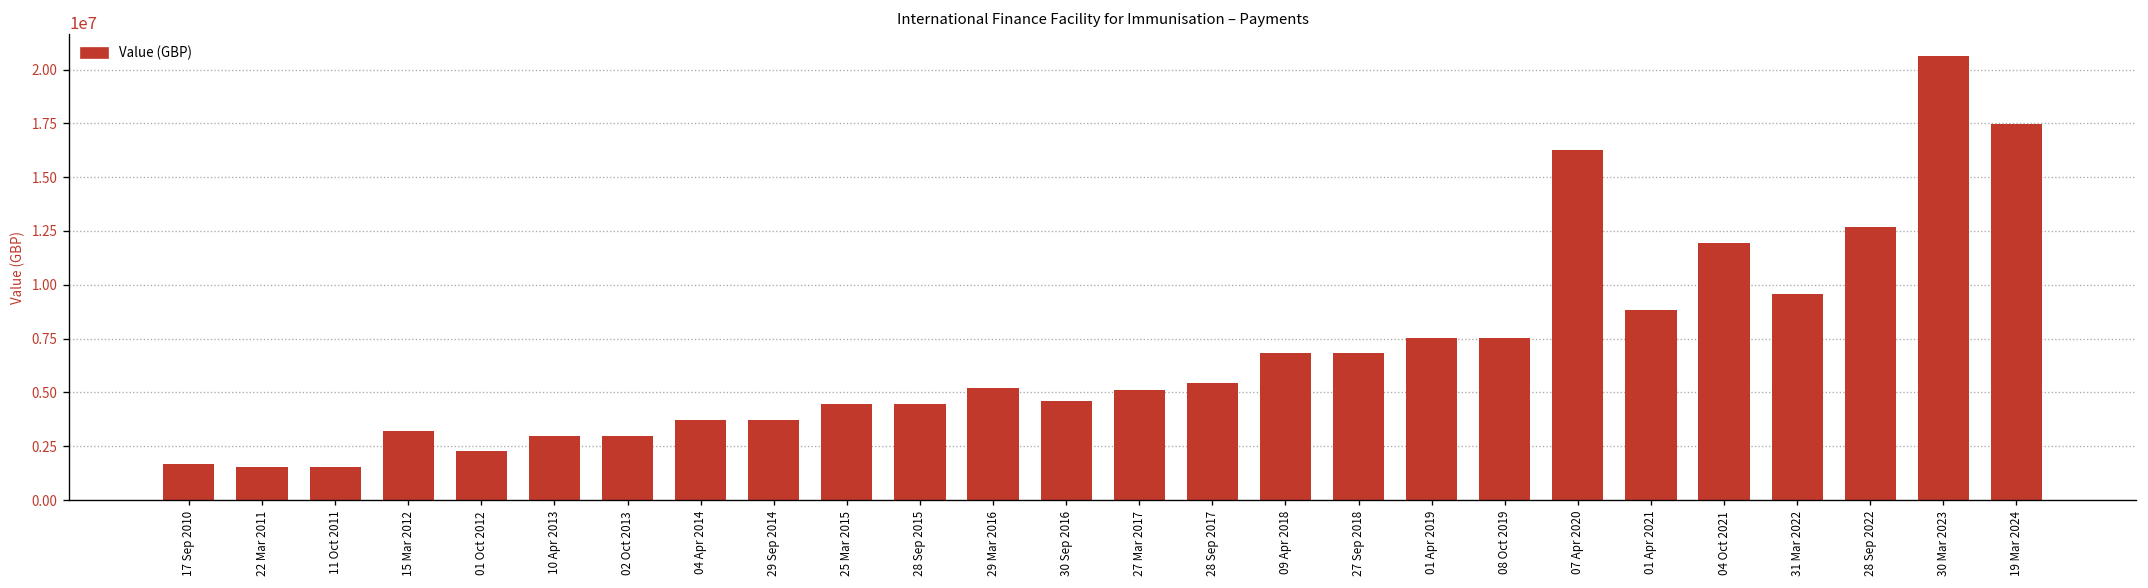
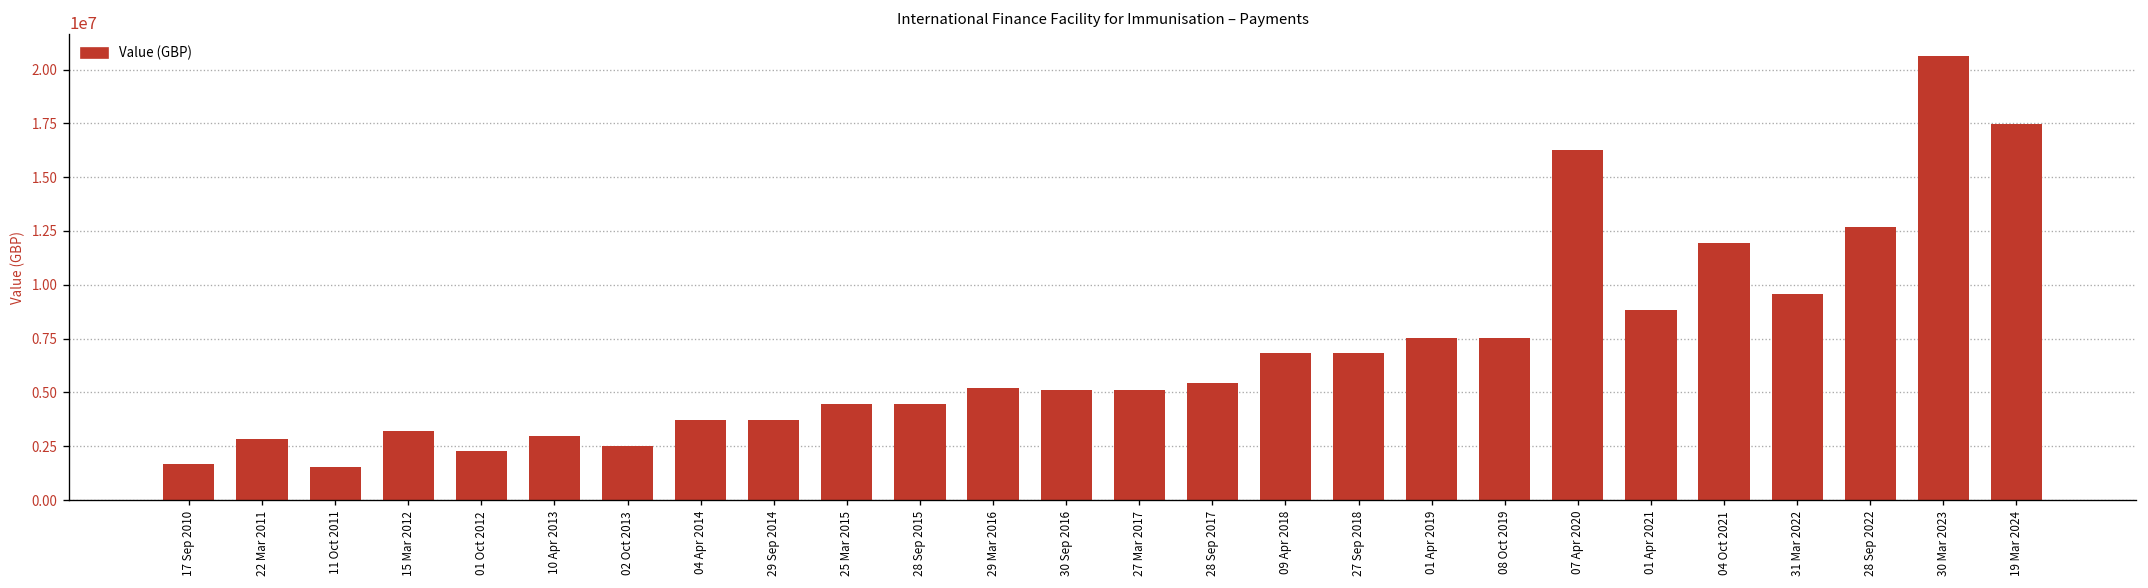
22 Mar 2011: 1500000 -> 2800000
02 Oct 2013: 3000000 -> 2500000
30 Sep 2016: 4600000 -> 5100000
